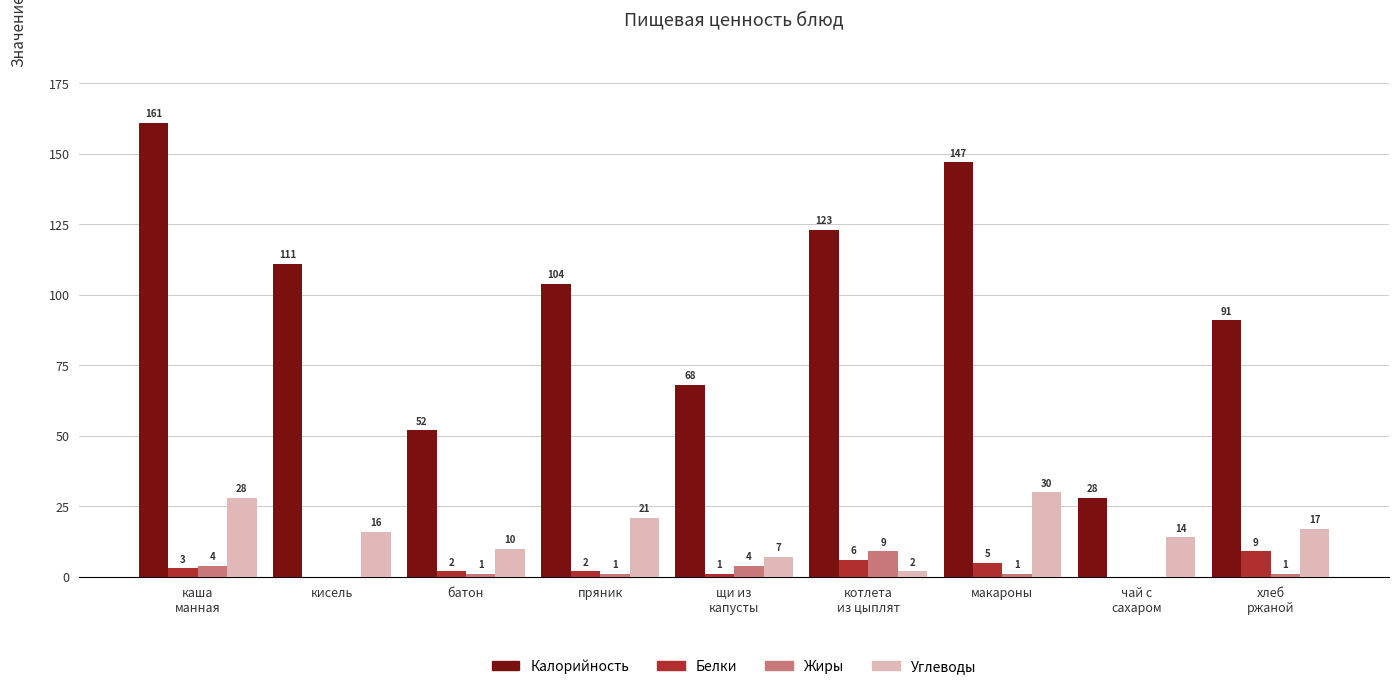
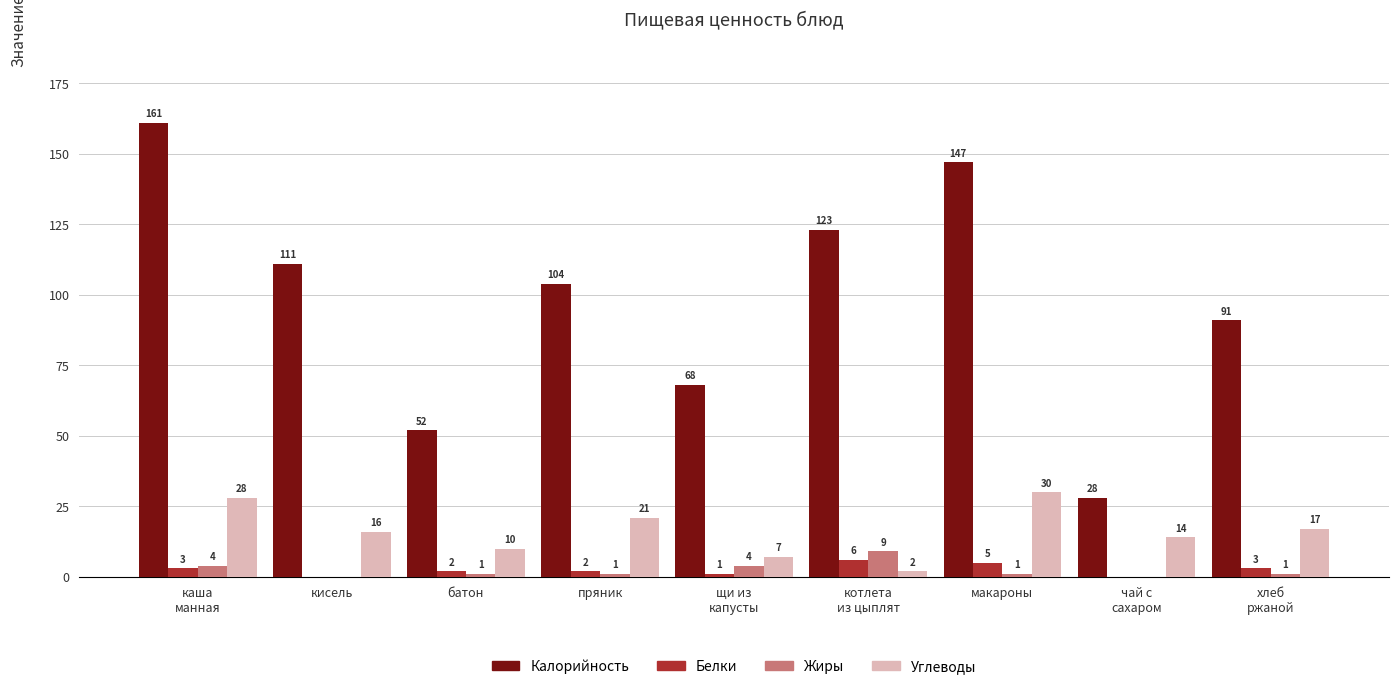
Белки, хлеб ржаной: 9 -> 3
